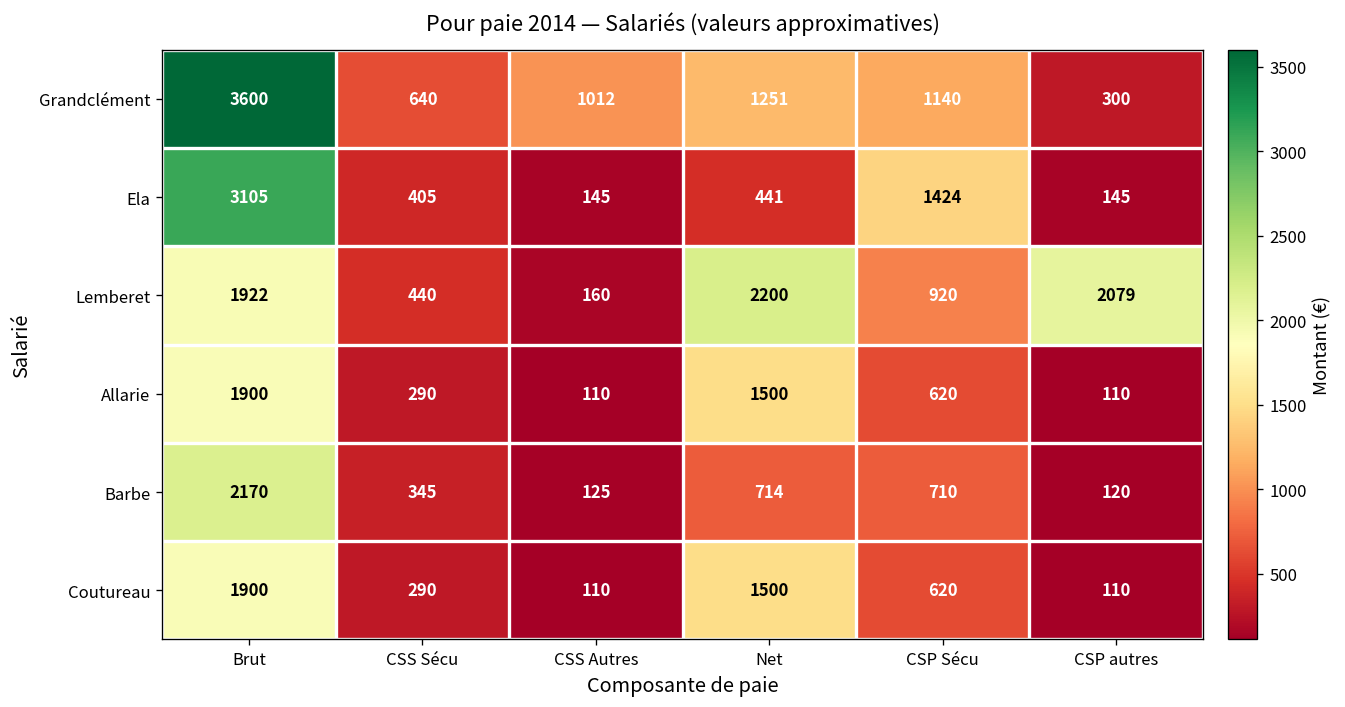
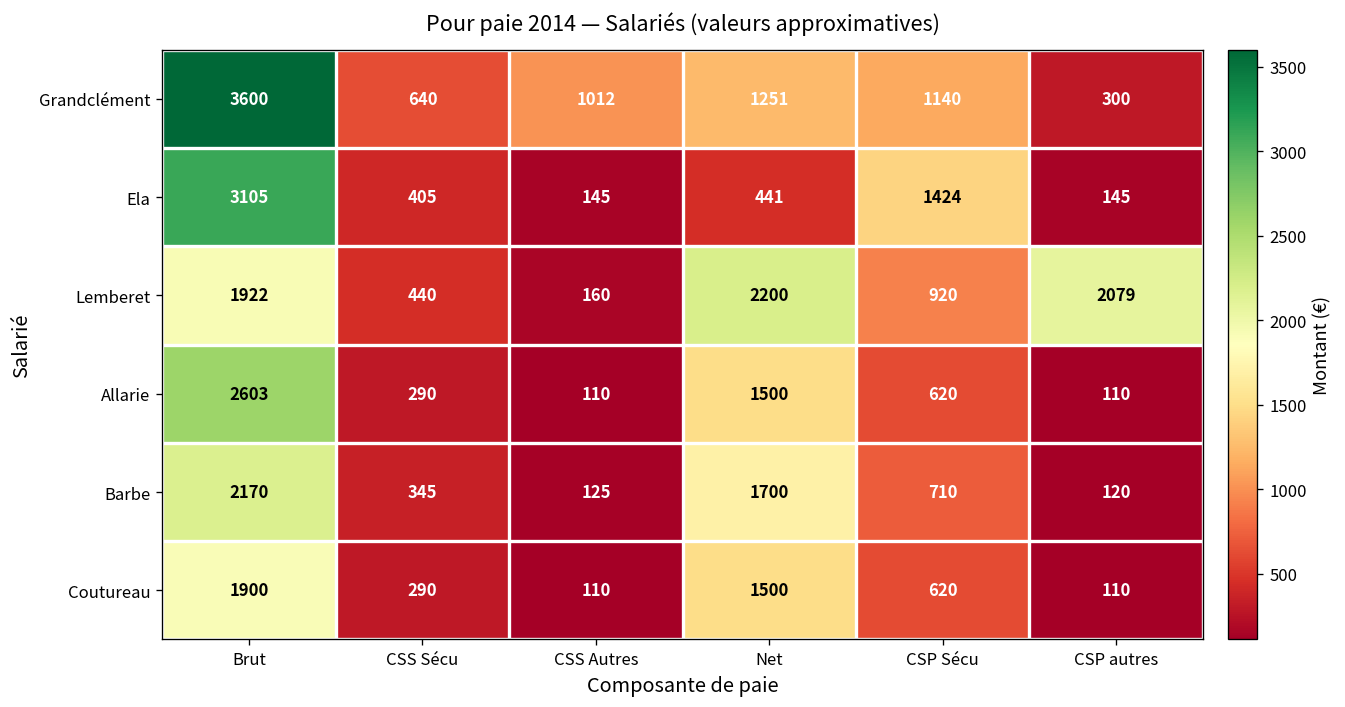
Allarie, Brut: 1900 -> 2603
Barbe, Net: 714 -> 1700
